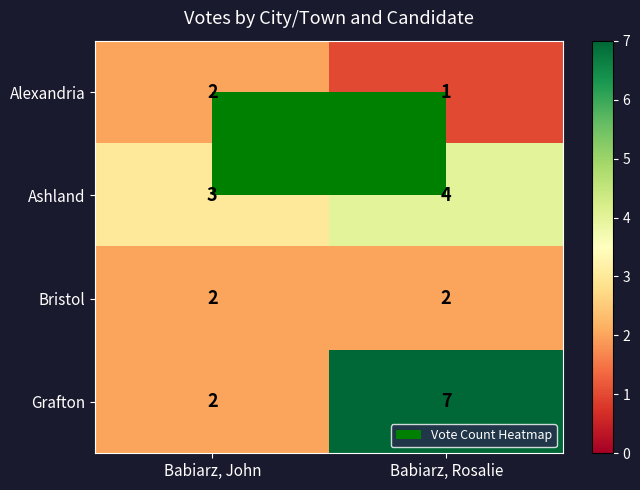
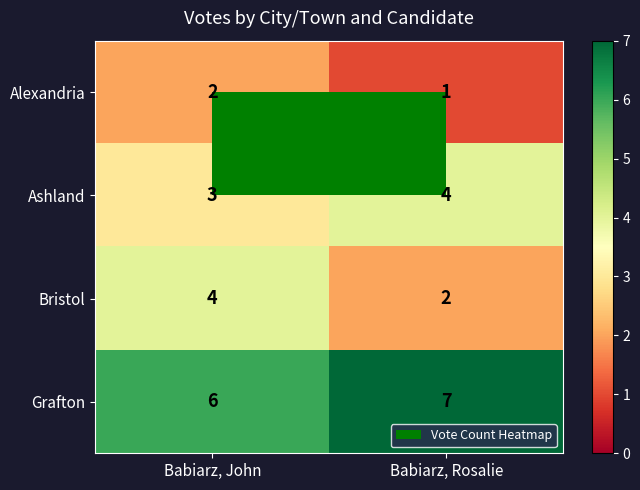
Bristol, Babiarz, John: 2 -> 4
Grafton, Babiarz, John: 2 -> 6
